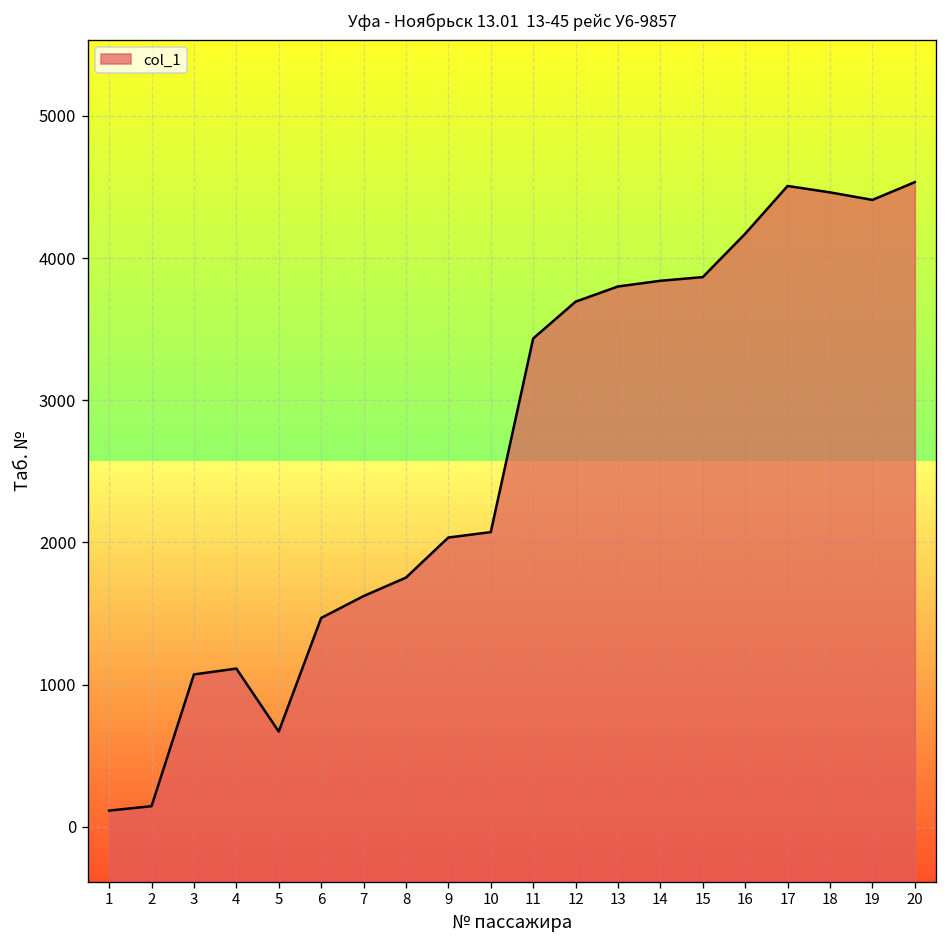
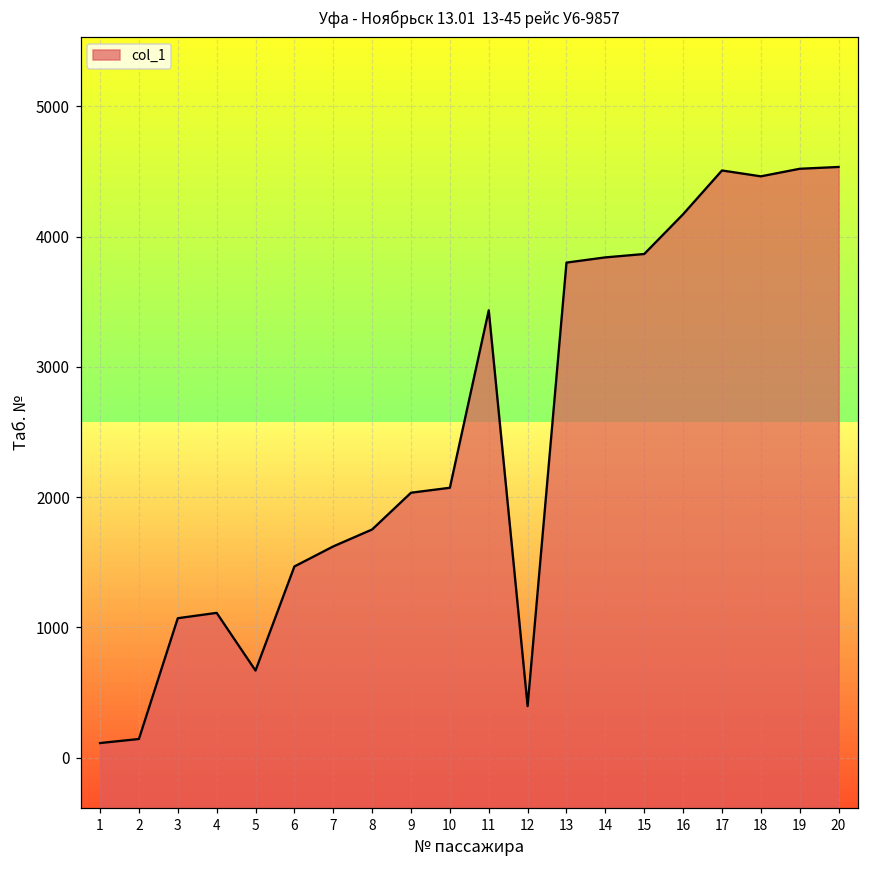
12: 3690 -> 400
19: 4410 -> 4520
